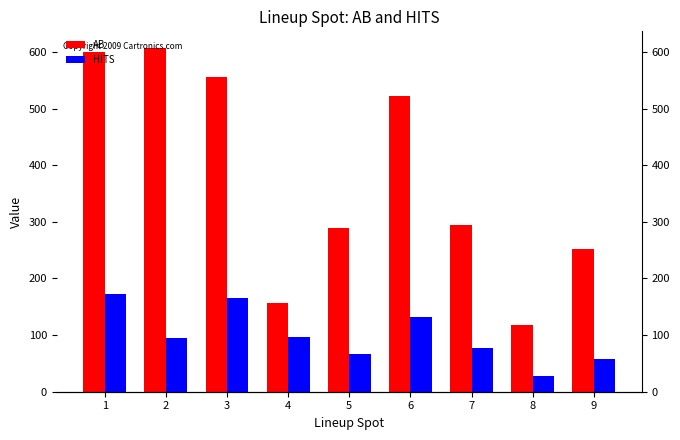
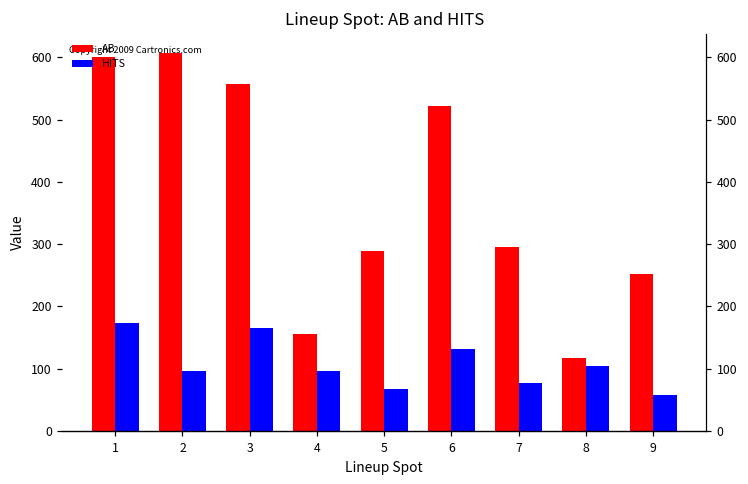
HITS, 8: 30 -> 100
